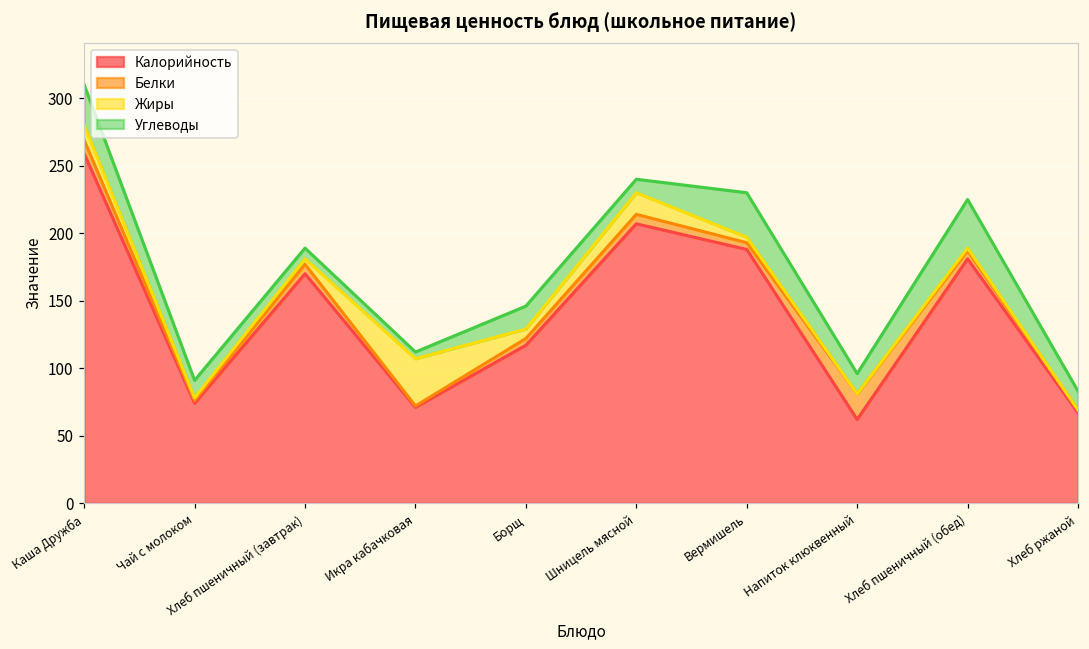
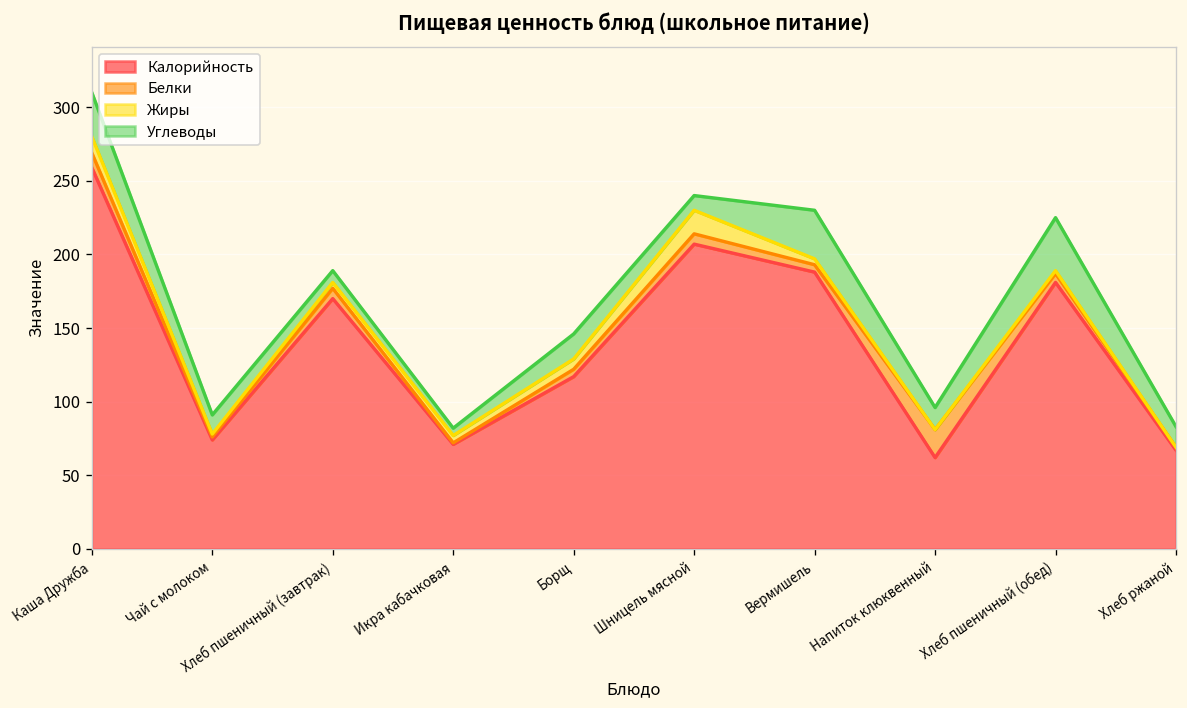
Жиры, Икра кабачковая: 35 -> 5
